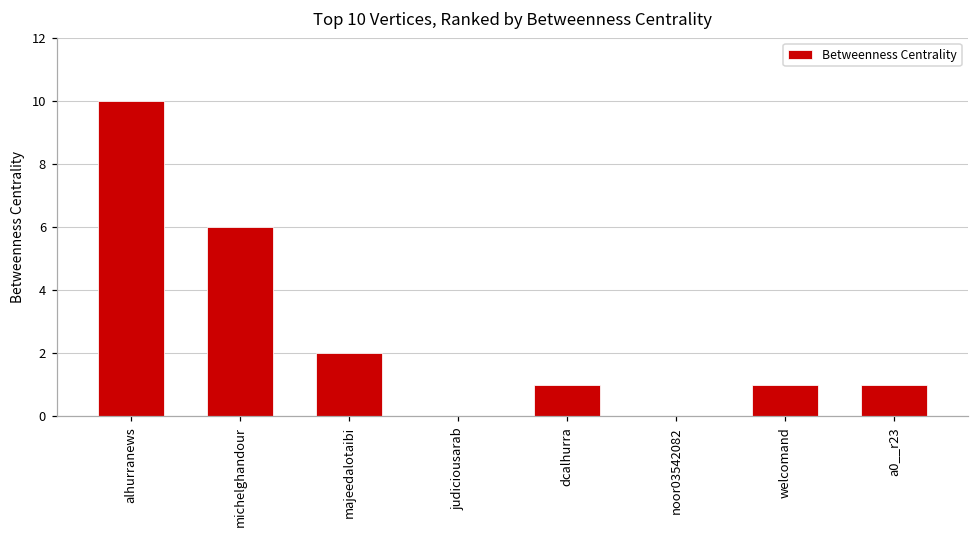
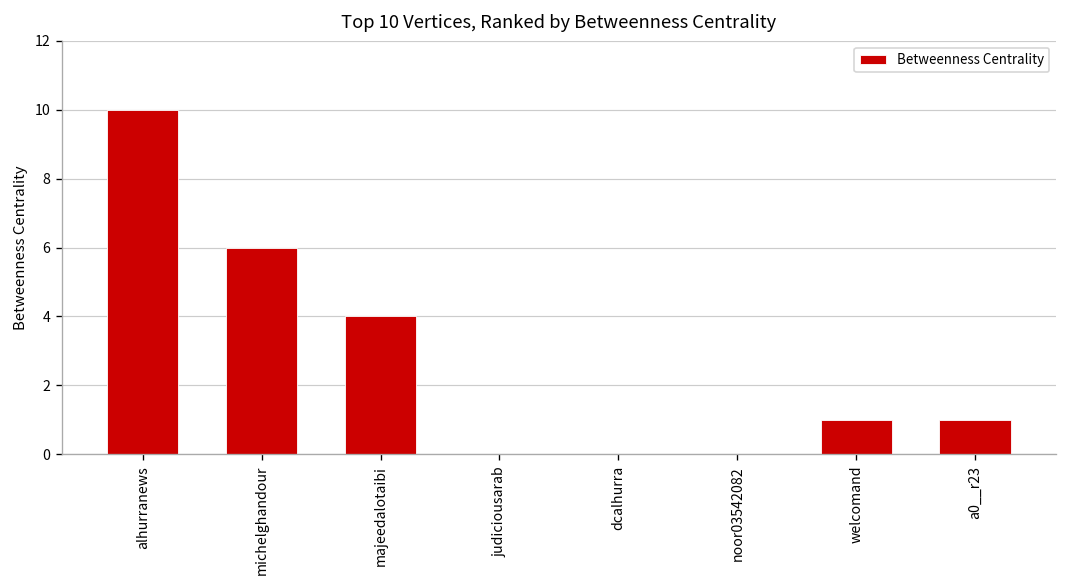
majeedalotaibi: 2 -> 4
dcalhurra: 1 -> 0
